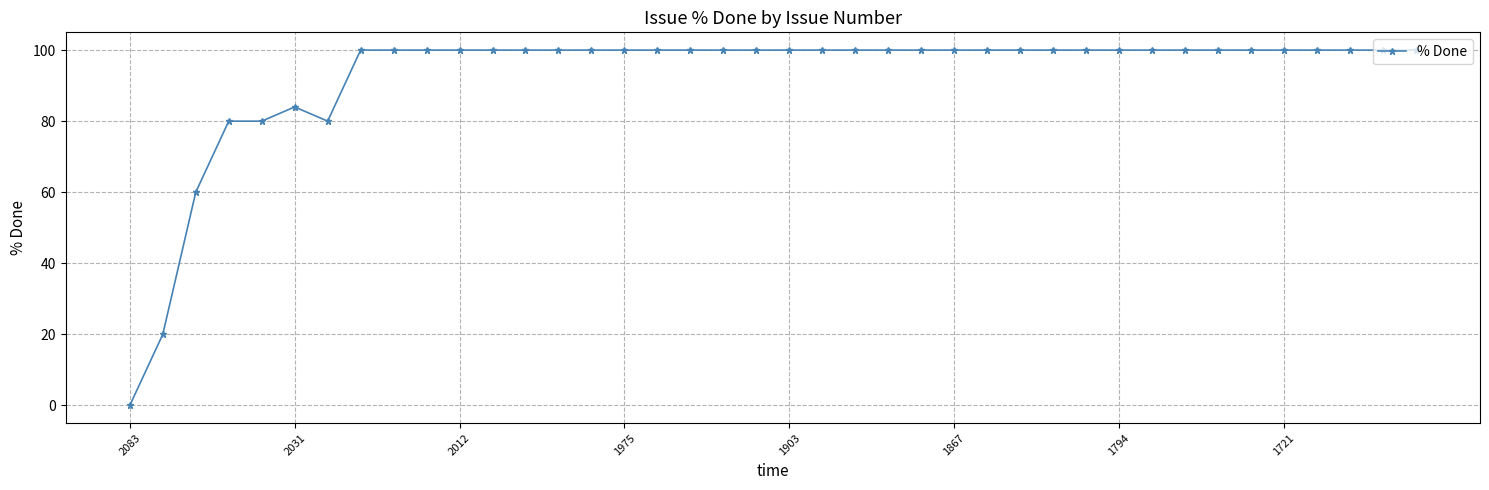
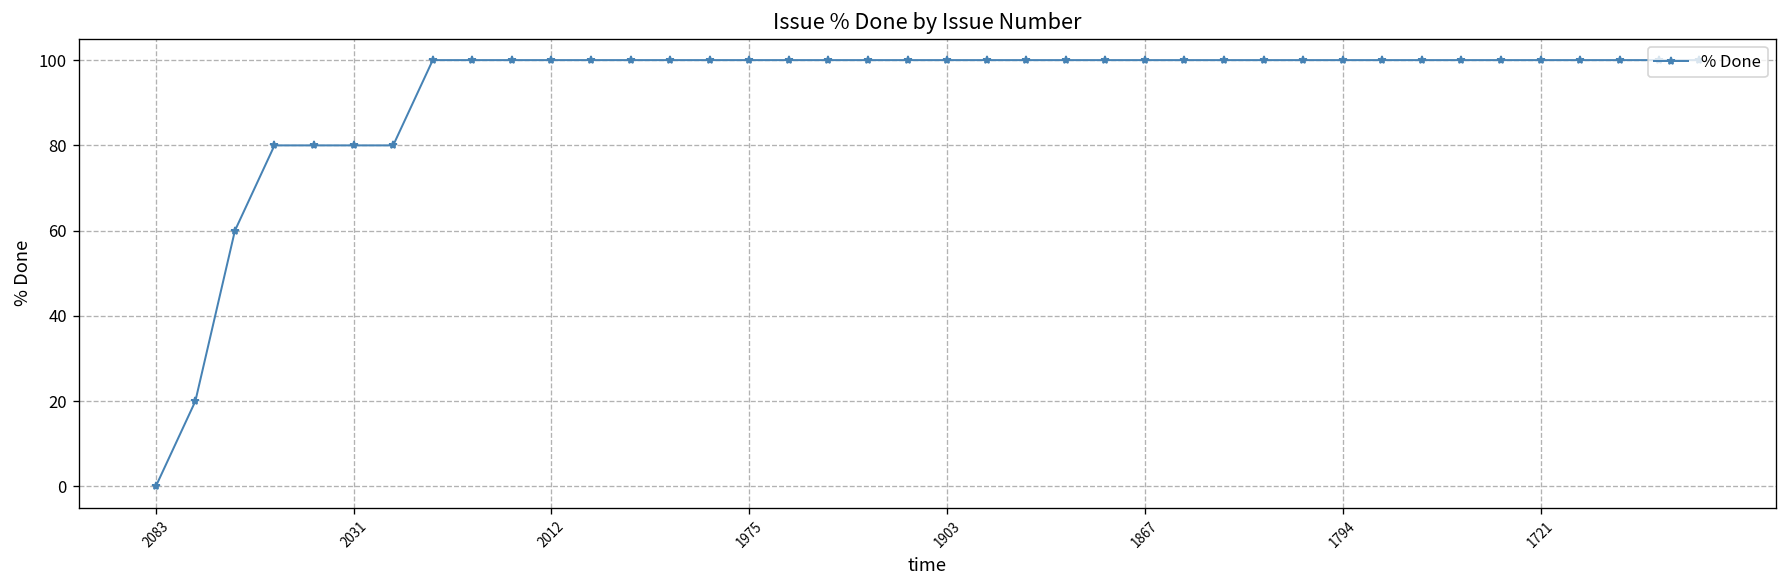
2031: 84 -> 80
